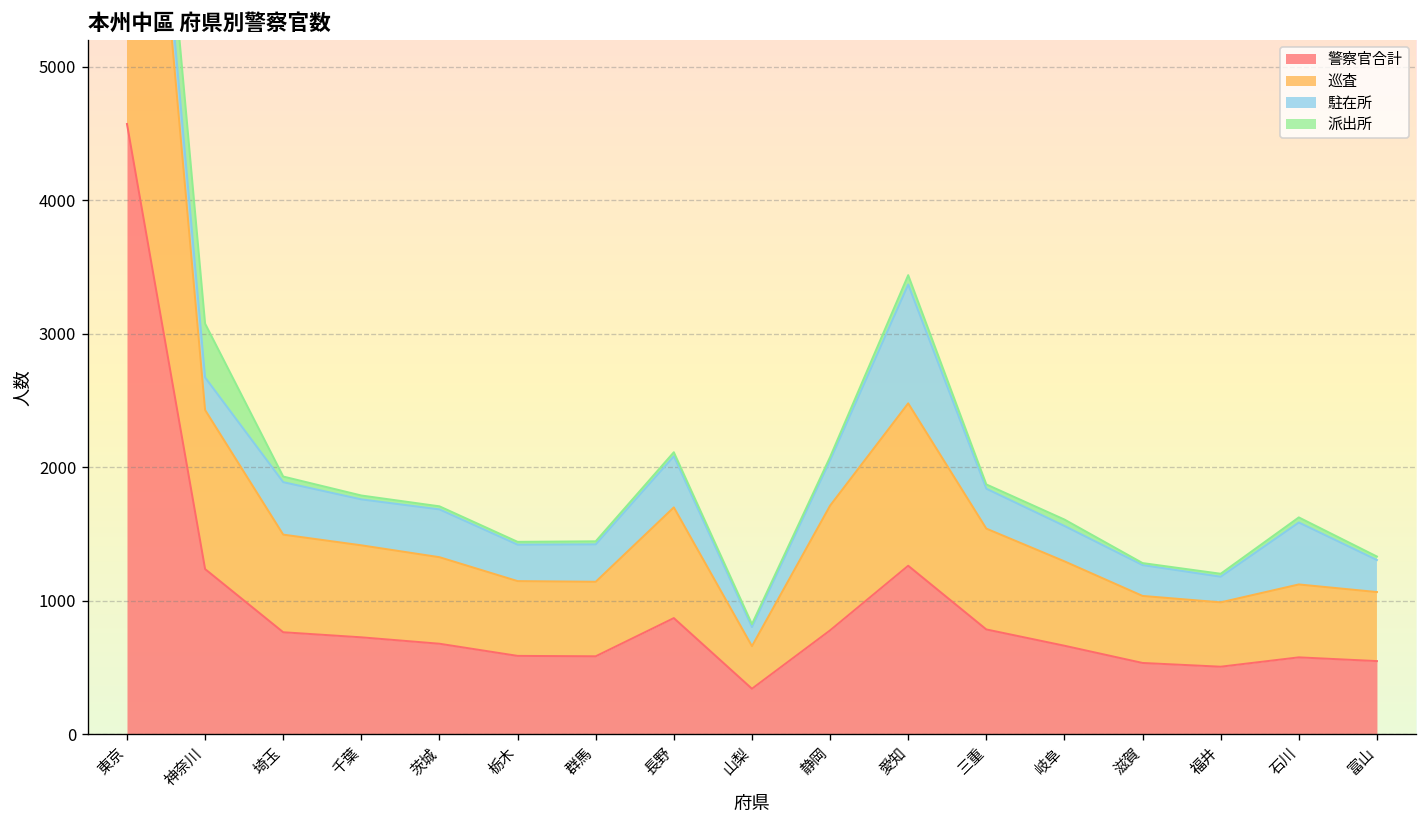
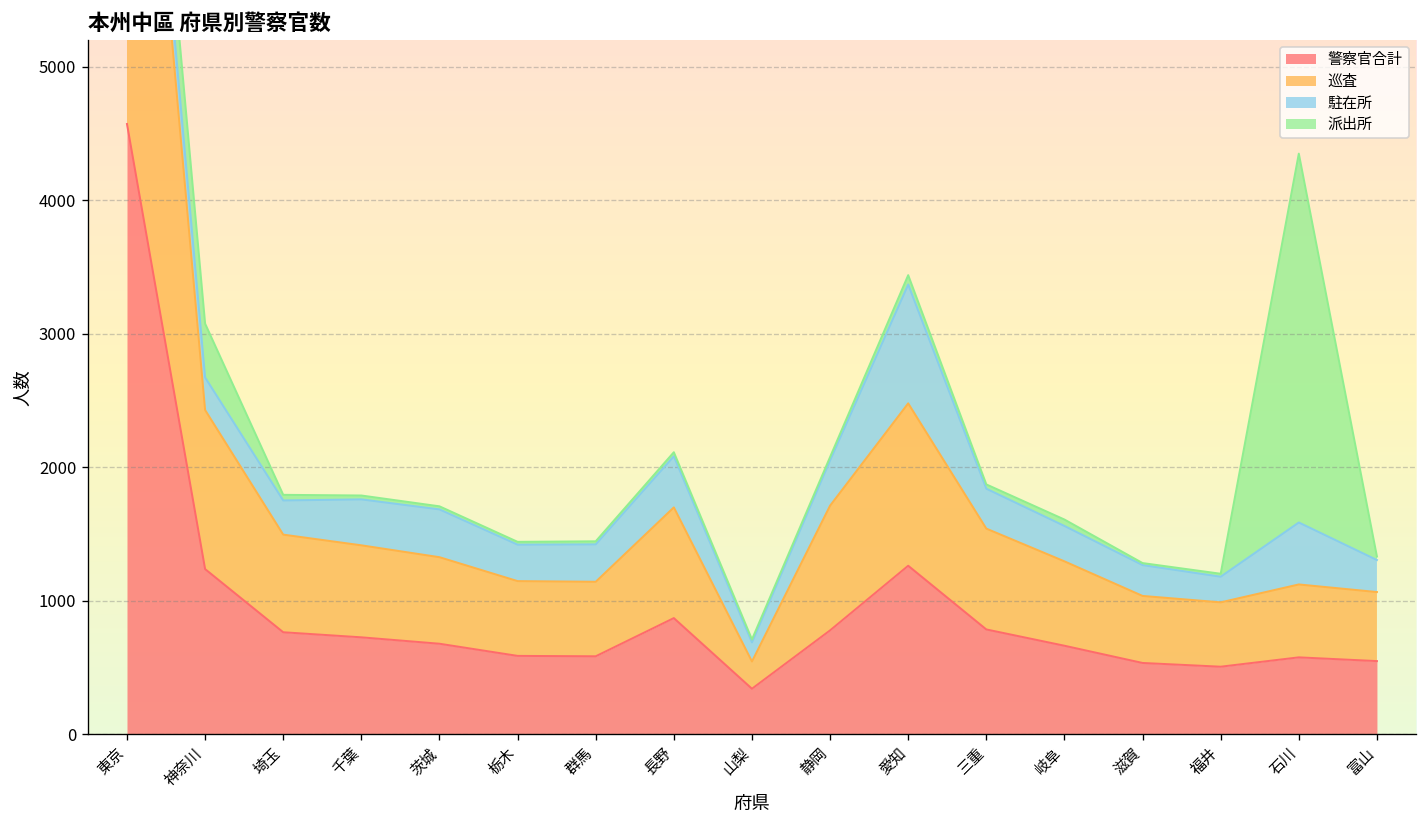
駐在所, 埼玉: 390 -> 260
巡査, 山梨: 320 -> 200
派出所, 石川: 40 -> 2760
